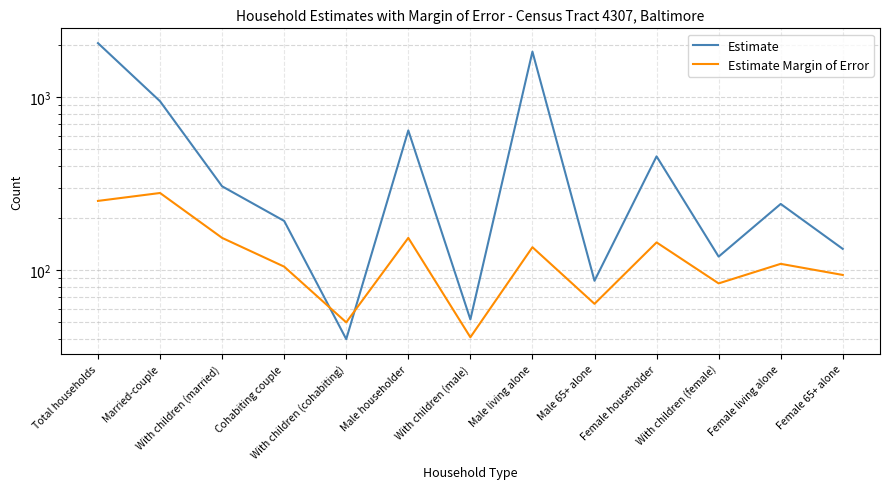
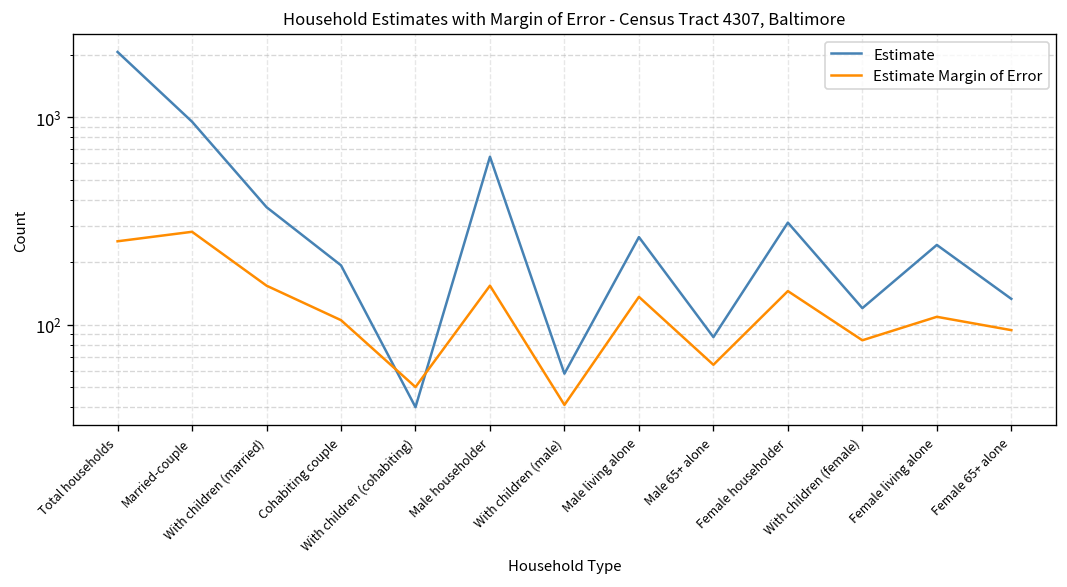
Estimate, With children (married): 310 -> 370
Estimate, With children (male): 52 -> 58
Estimate, Male living alone: 1800 -> 260
Estimate, Female householder: 460 -> 310
